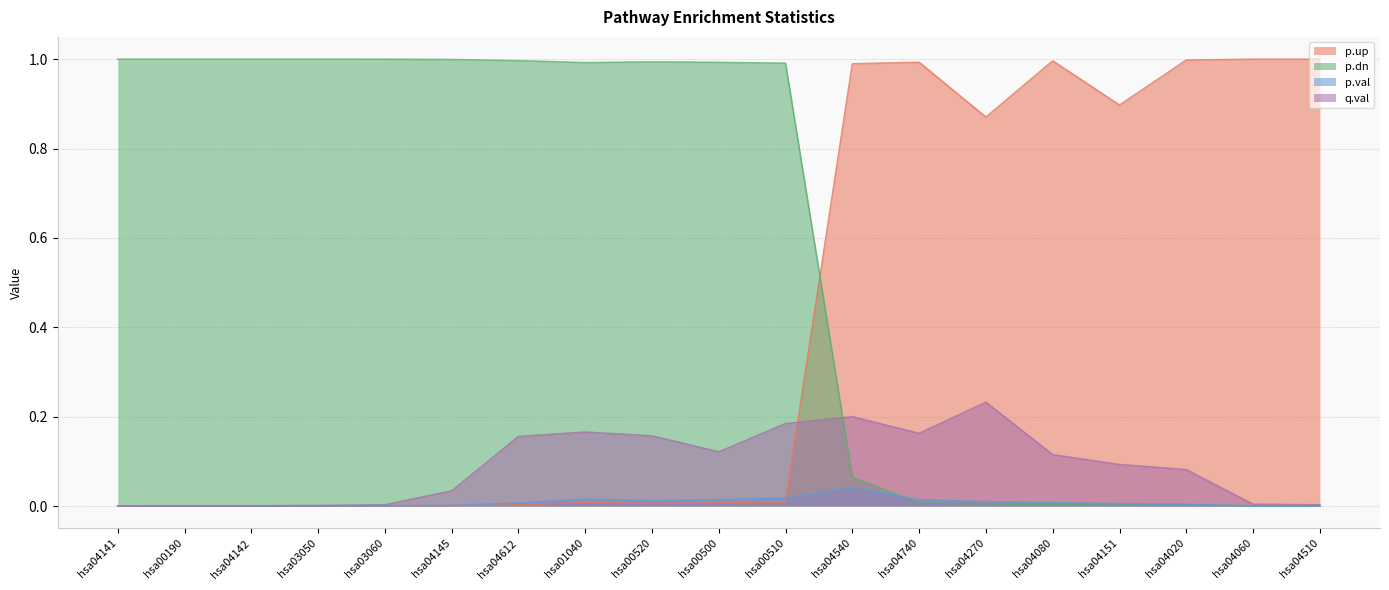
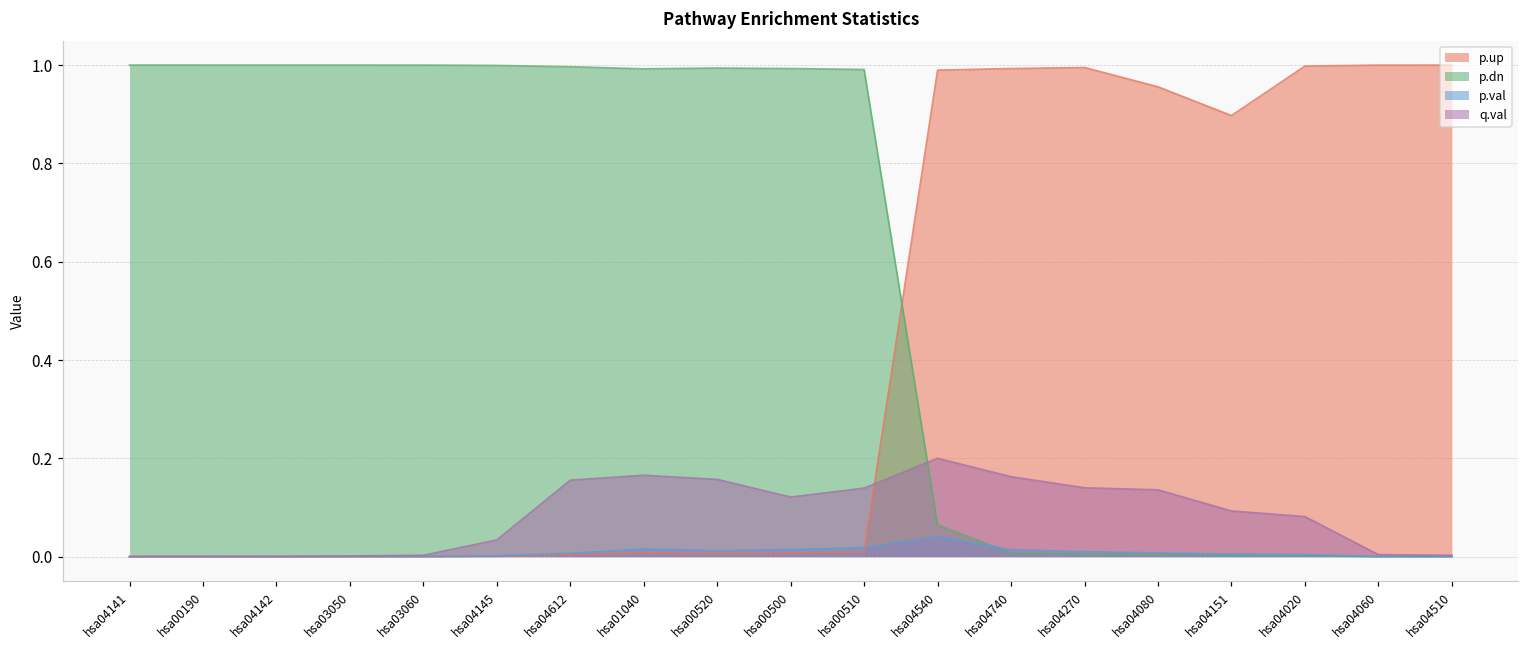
q.val, hsa00510: 0.18 -> 0.14
p.up, hsa04270: 0.87 -> 1.00
q.val, hsa04270: 0.23 -> 0.14
p.up, hsa04080: 1.00 -> 0.96
q.val, hsa04080: 0.11 -> 0.14
